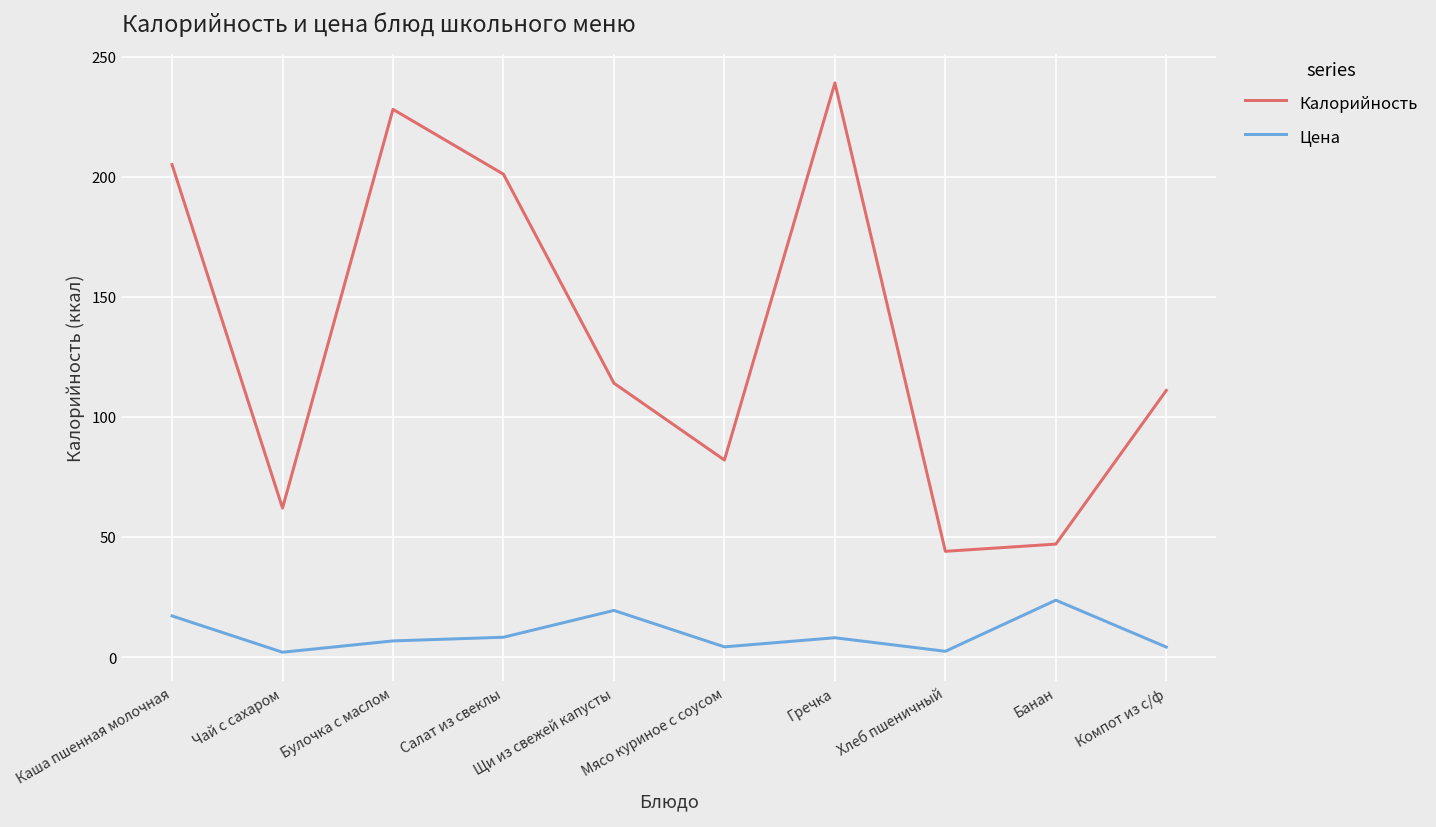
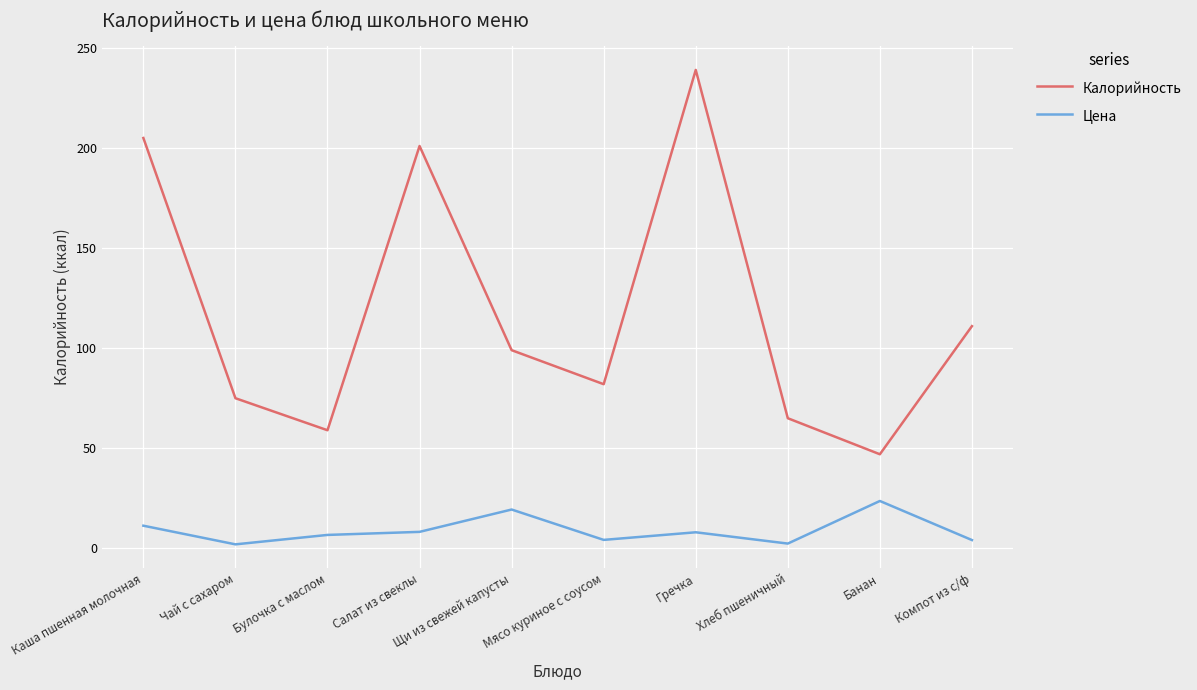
Цена, Каша пшенная молочная: 17 -> 11
Калорийность, Чай с сахаром: 62 -> 75
Калорийность, Булочка с маслом: 228 -> 59
Калорийность, Щи из свежей капусты: 114 -> 99
Калорийность, Хлеб пшеничный: 44 -> 65
